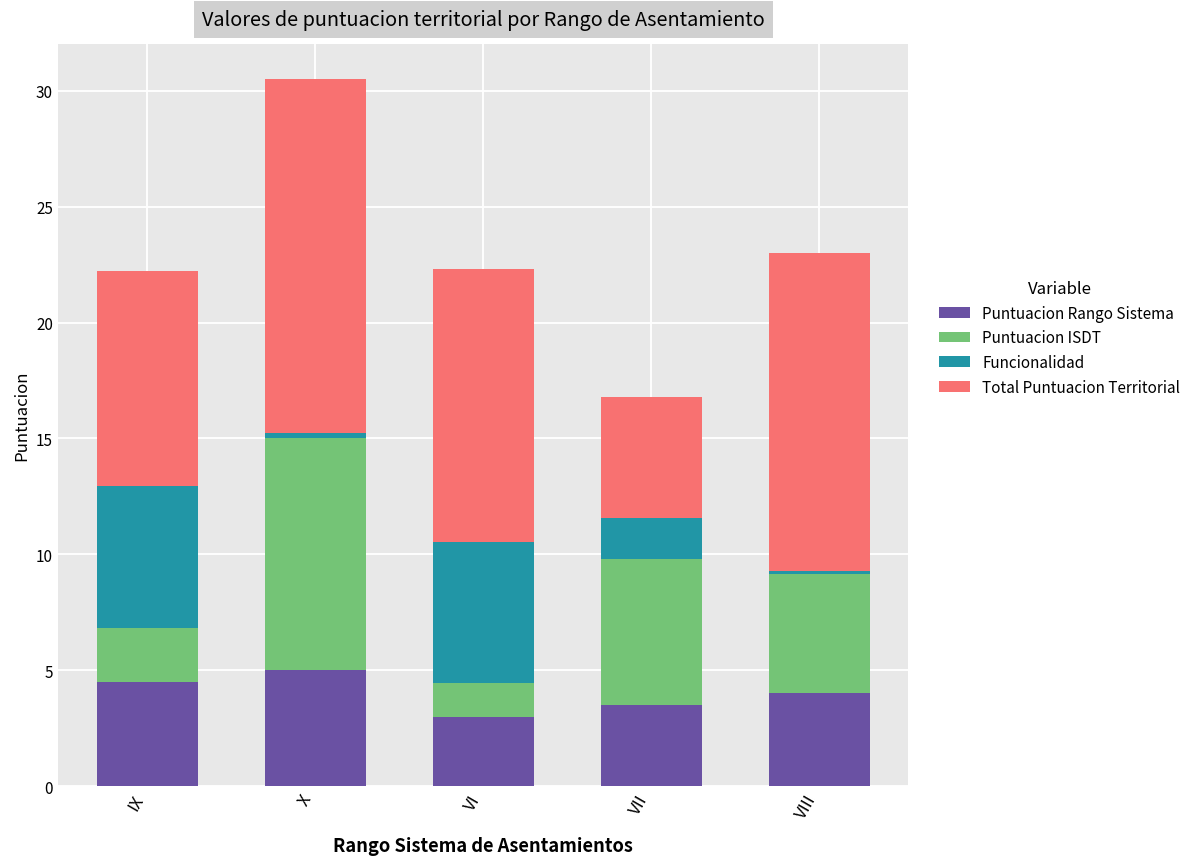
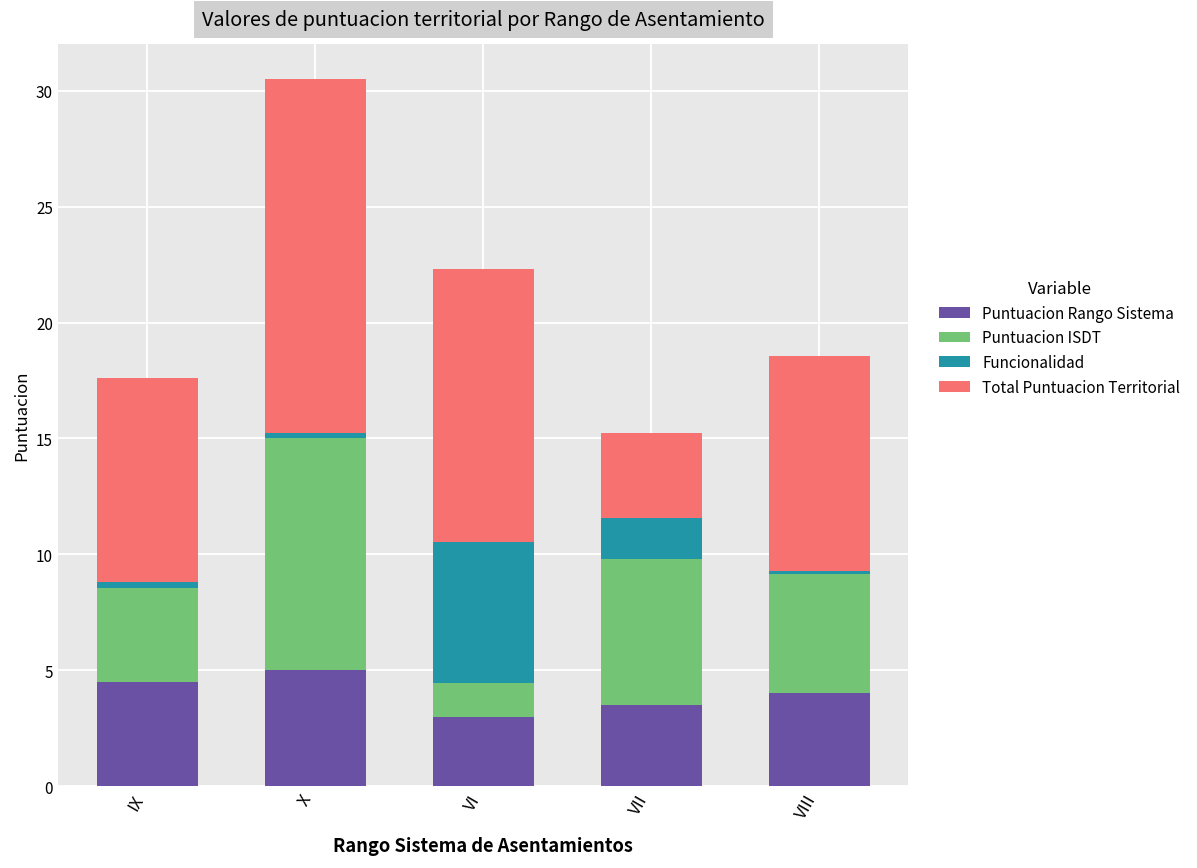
Puntuacion ISDT, IX: 2.3 -> 4.1
Funcionalidad, IX: 6.1 -> 0.3
Total Puntuacion Territorial, IX: 9.3 -> 8.8
Total Puntuacion Territorial, VII: 5.2 -> 3.7
Total Puntuacion Territorial, VIII: 13.7 -> 9.3
